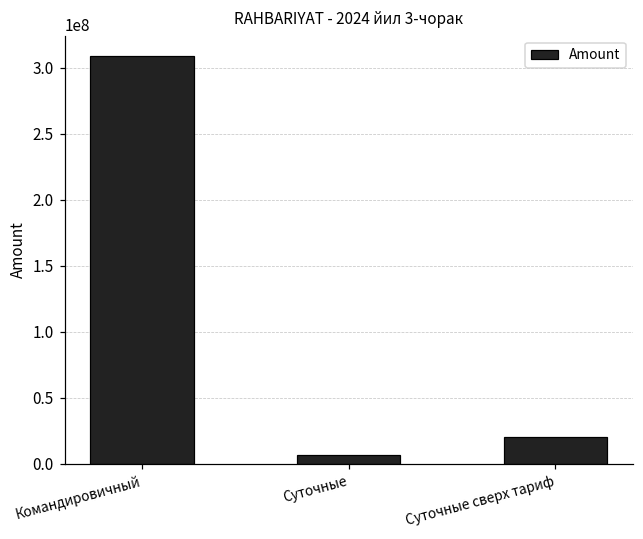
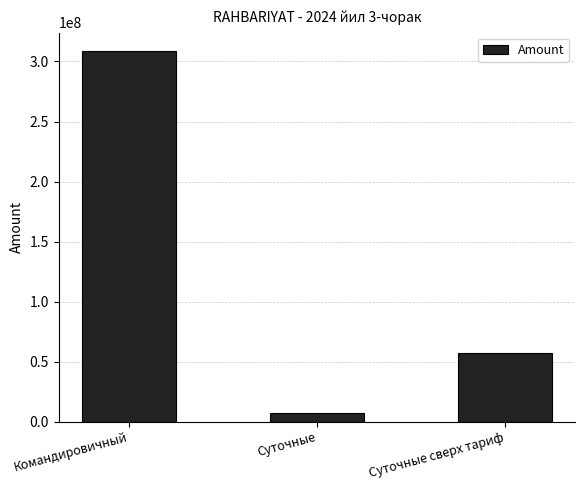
Суточные сверх тариф: 20000000 -> 57000000
